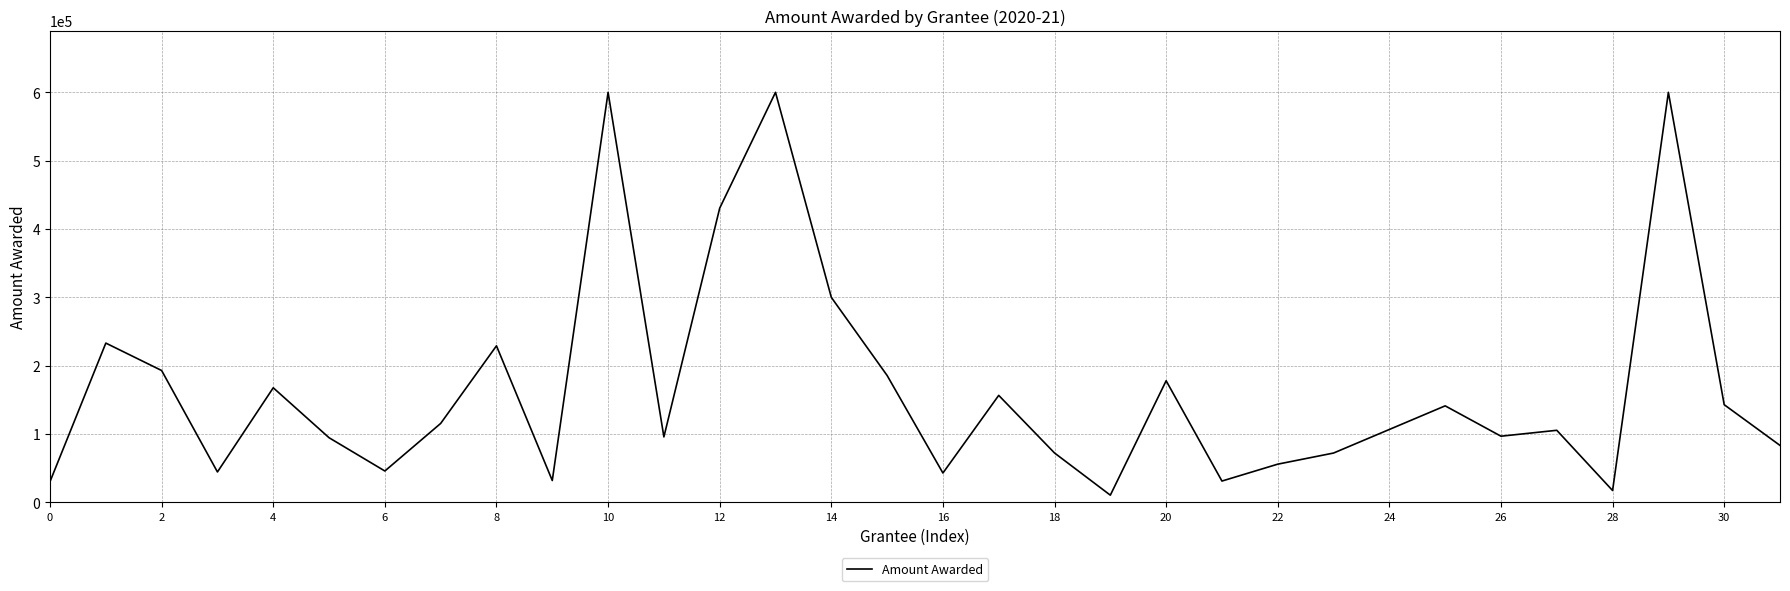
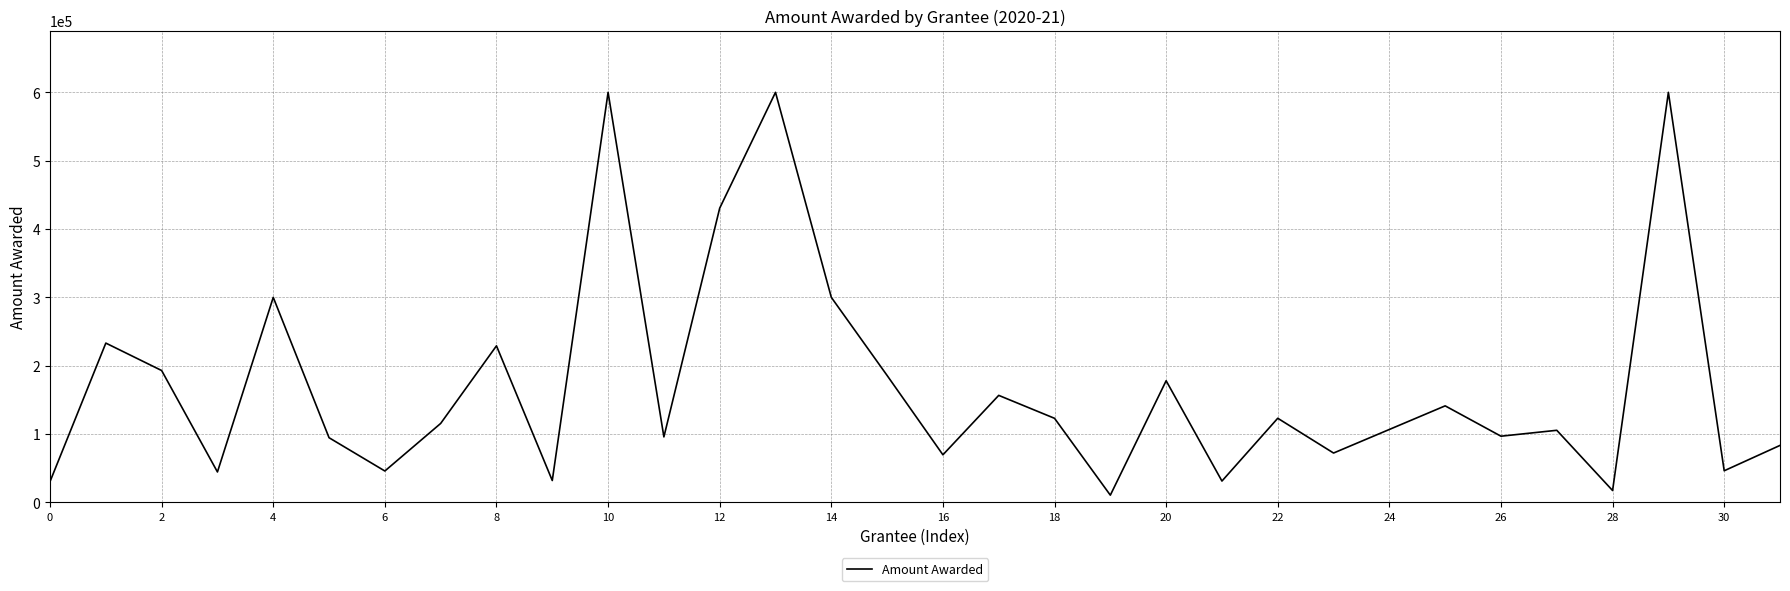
4: 170000 -> 300000
16: 40000 -> 70000
18: 70000 -> 120000
22: 60000 -> 120000
30: 140000 -> 50000
